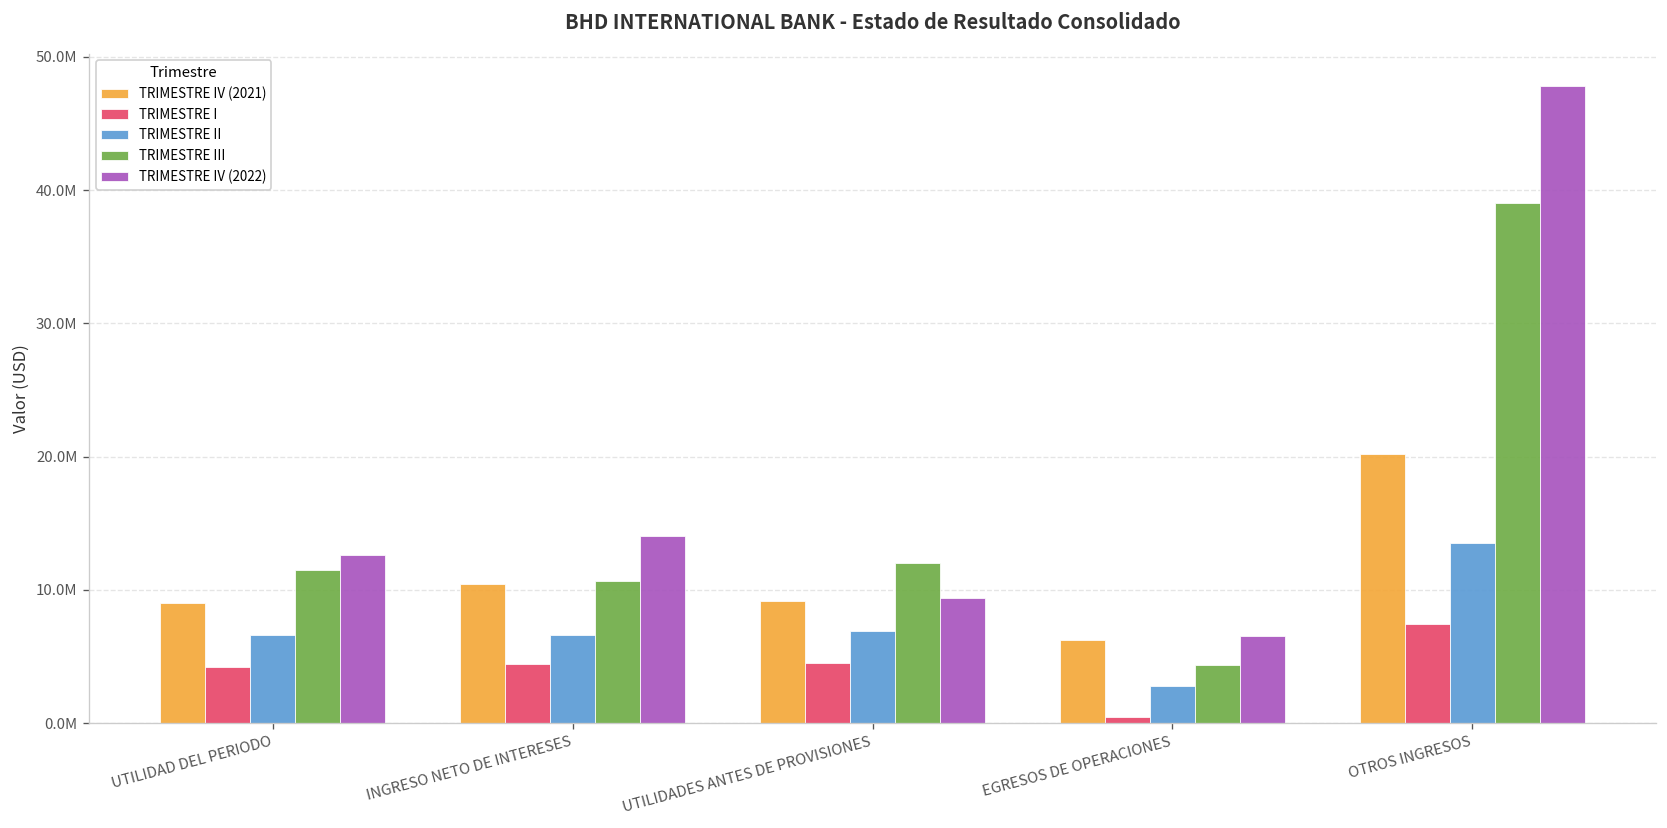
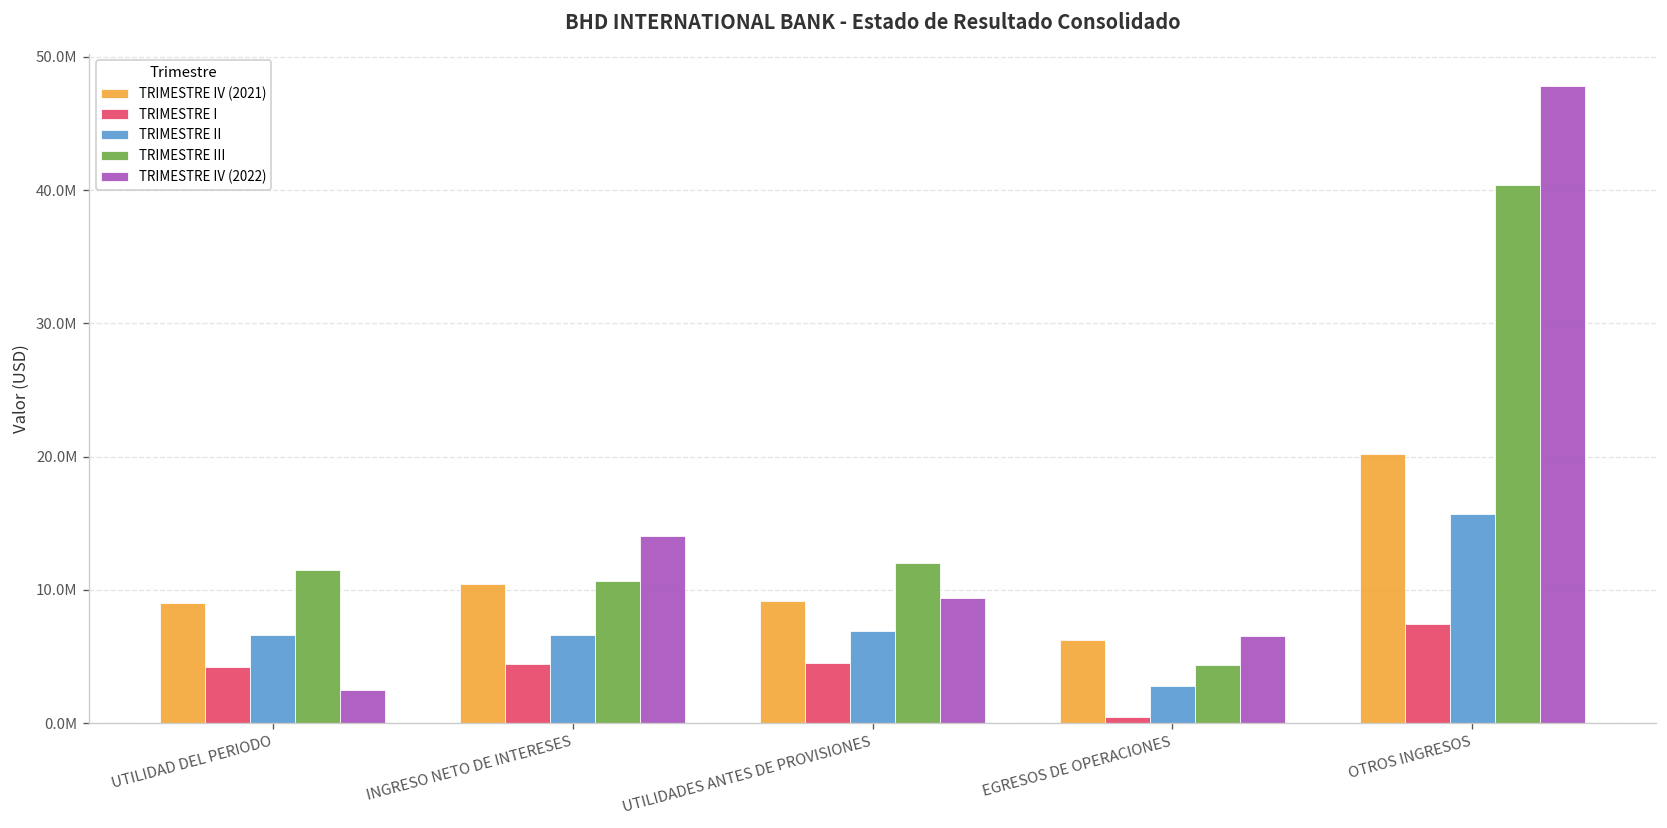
TRIMESTRE IV (2022), UTILIDAD DEL PERIODO: 12600000 -> 2500000
TRIMESTRE II, OTROS INGRESOS: 13500000 -> 15700000
TRIMESTRE III, OTROS INGRESOS: 39100000 -> 40400000
